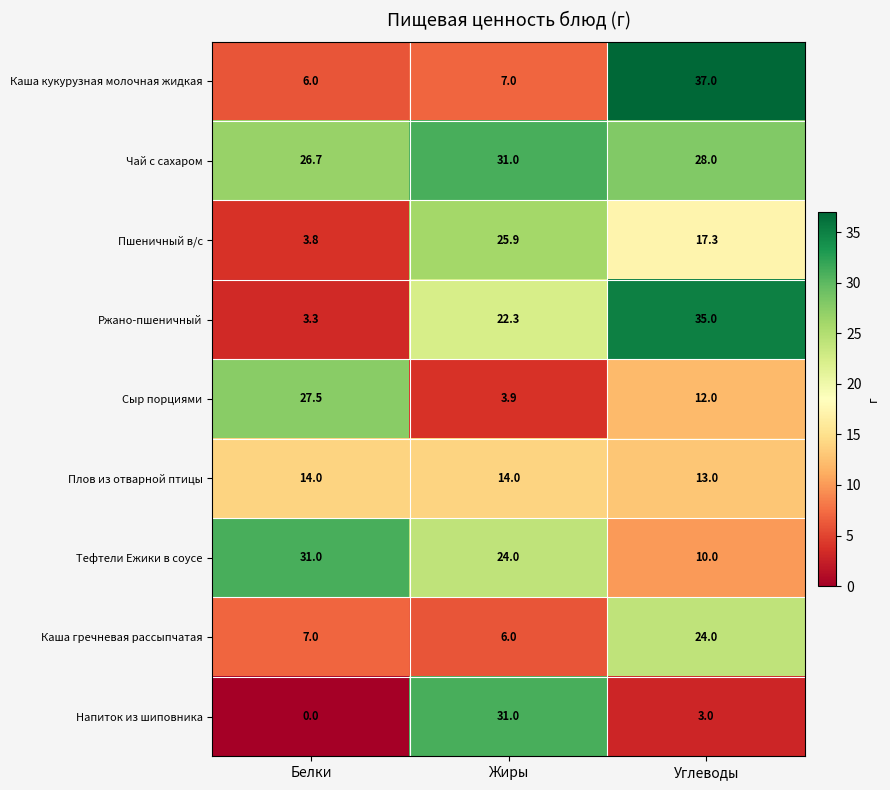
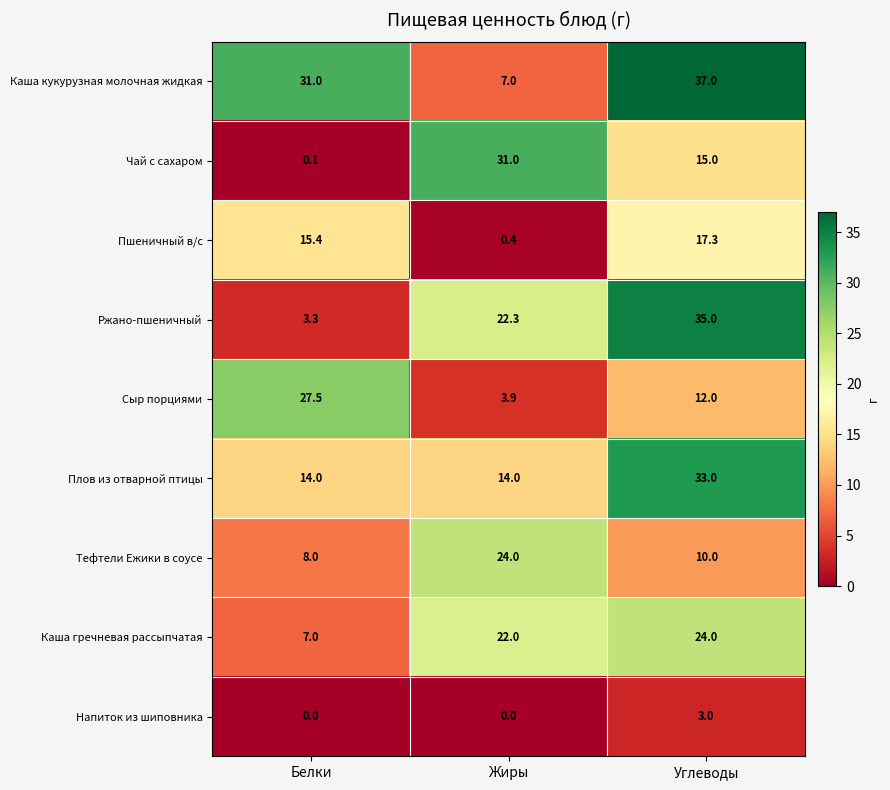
Каша кукурузная молочная жидкая, Белки: 6.0 -> 31.0
Чай с сахаром, Белки: 26.7 -> 0.1
Чай с сахаром, Углеводы: 28.0 -> 15.0
Пшеничный в/с, Белки: 3.8 -> 15.4
Пшеничный в/с, Жиры: 25.9 -> 0.4
Плов из отварной птицы, Углеводы: 13.0 -> 33.0
Тефтели Ежики в соусе, Белки: 31.0 -> 8.0
Каша гречневая рассыпчатая, Жиры: 6.0 -> 22.0
Напиток из шиповника, Жиры: 31.0 -> 0.0
